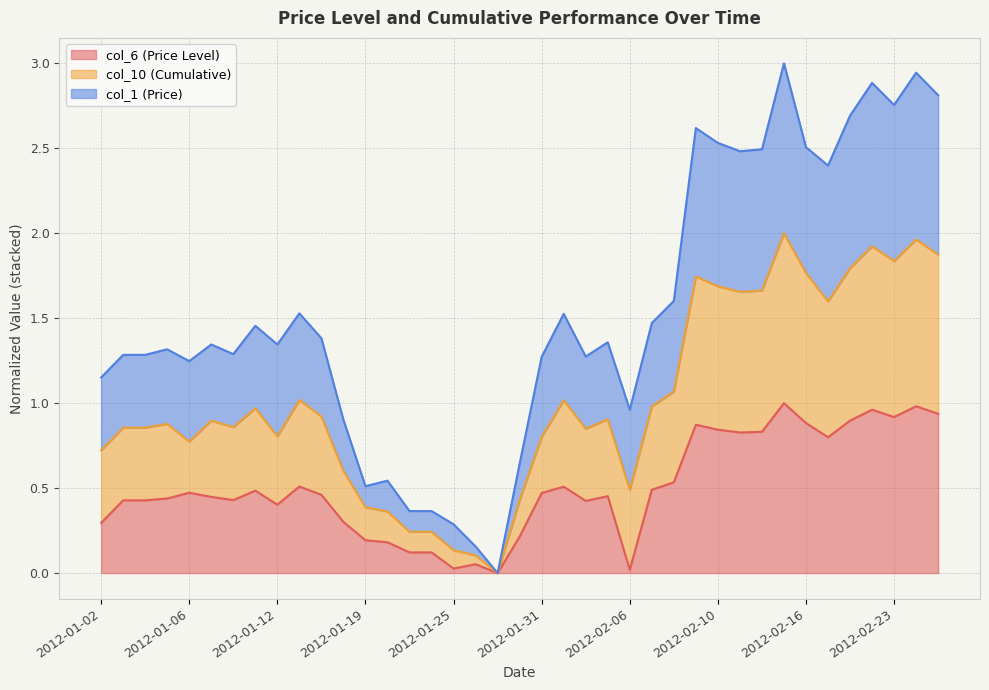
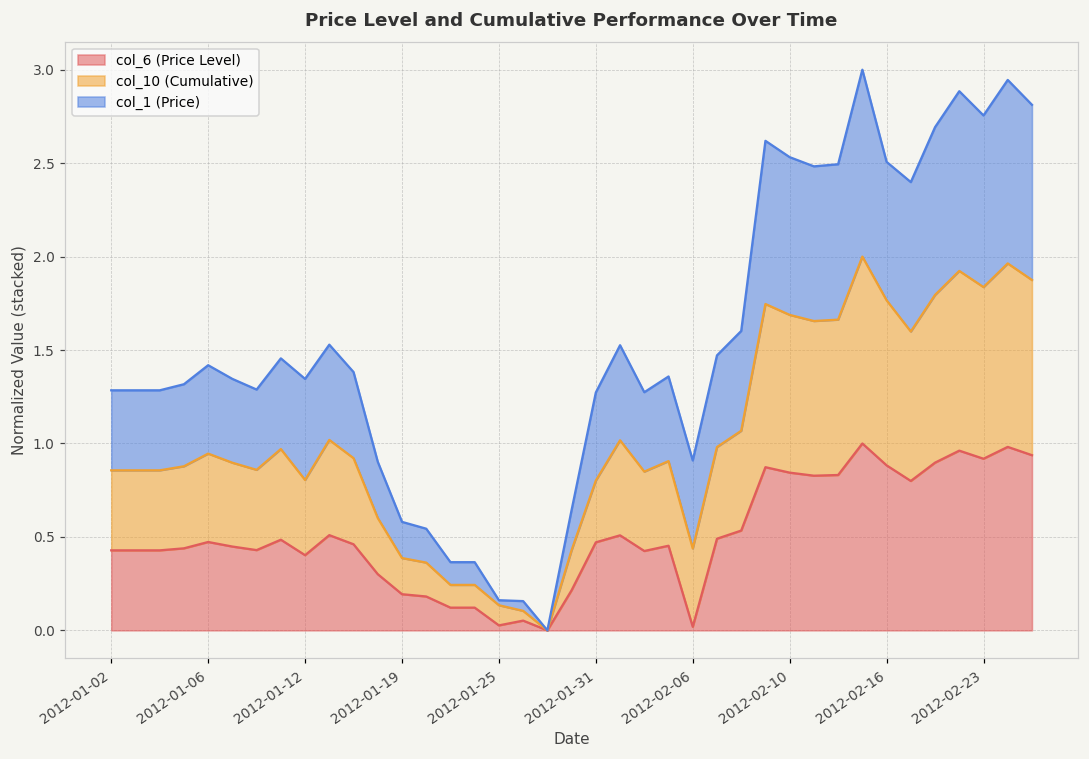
col_6 (Price Level), 2012-01-02: 0.29 -> 0.43
col_10 (Cumulative), 2012-01-06: 0.30 -> 0.47
col_1 (Price), 2012-01-19: 0.12 -> 0.19
col_1 (Price), 2012-01-25: 0.15 -> 0.03
col_10 (Cumulative), 2012-02-06: 0.47 -> 0.42
